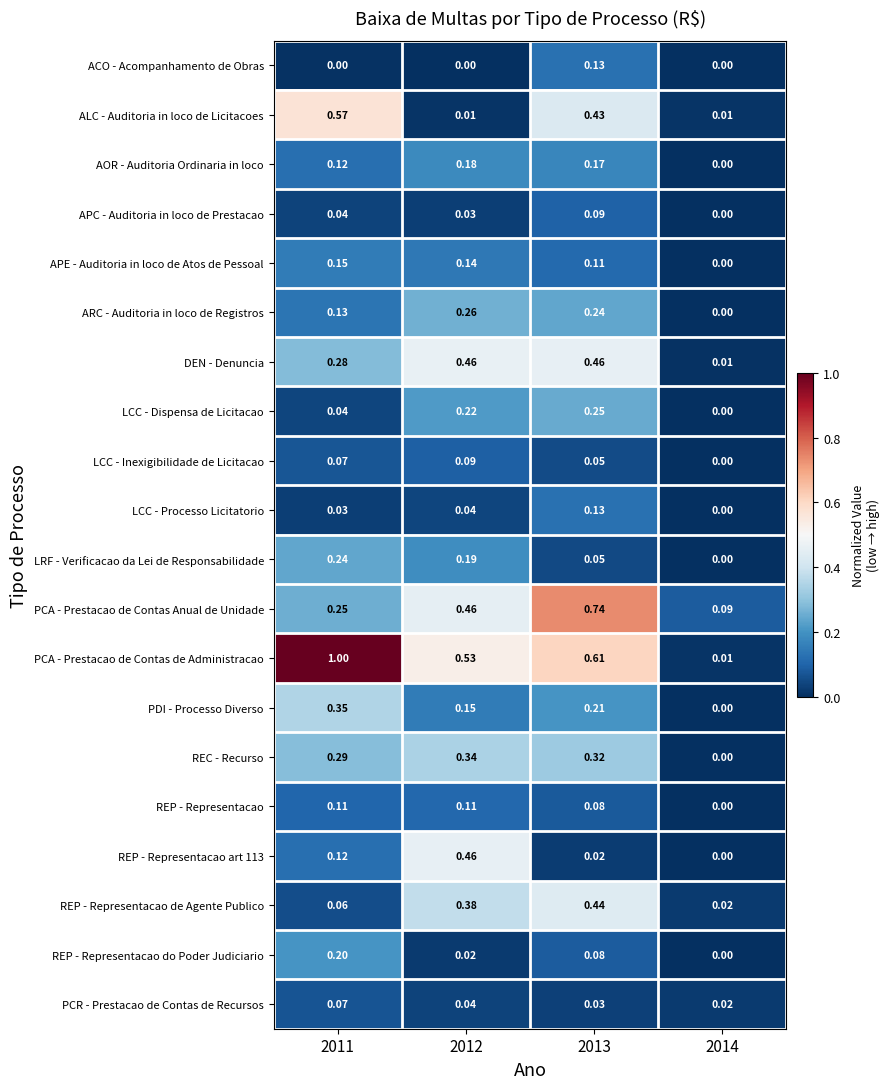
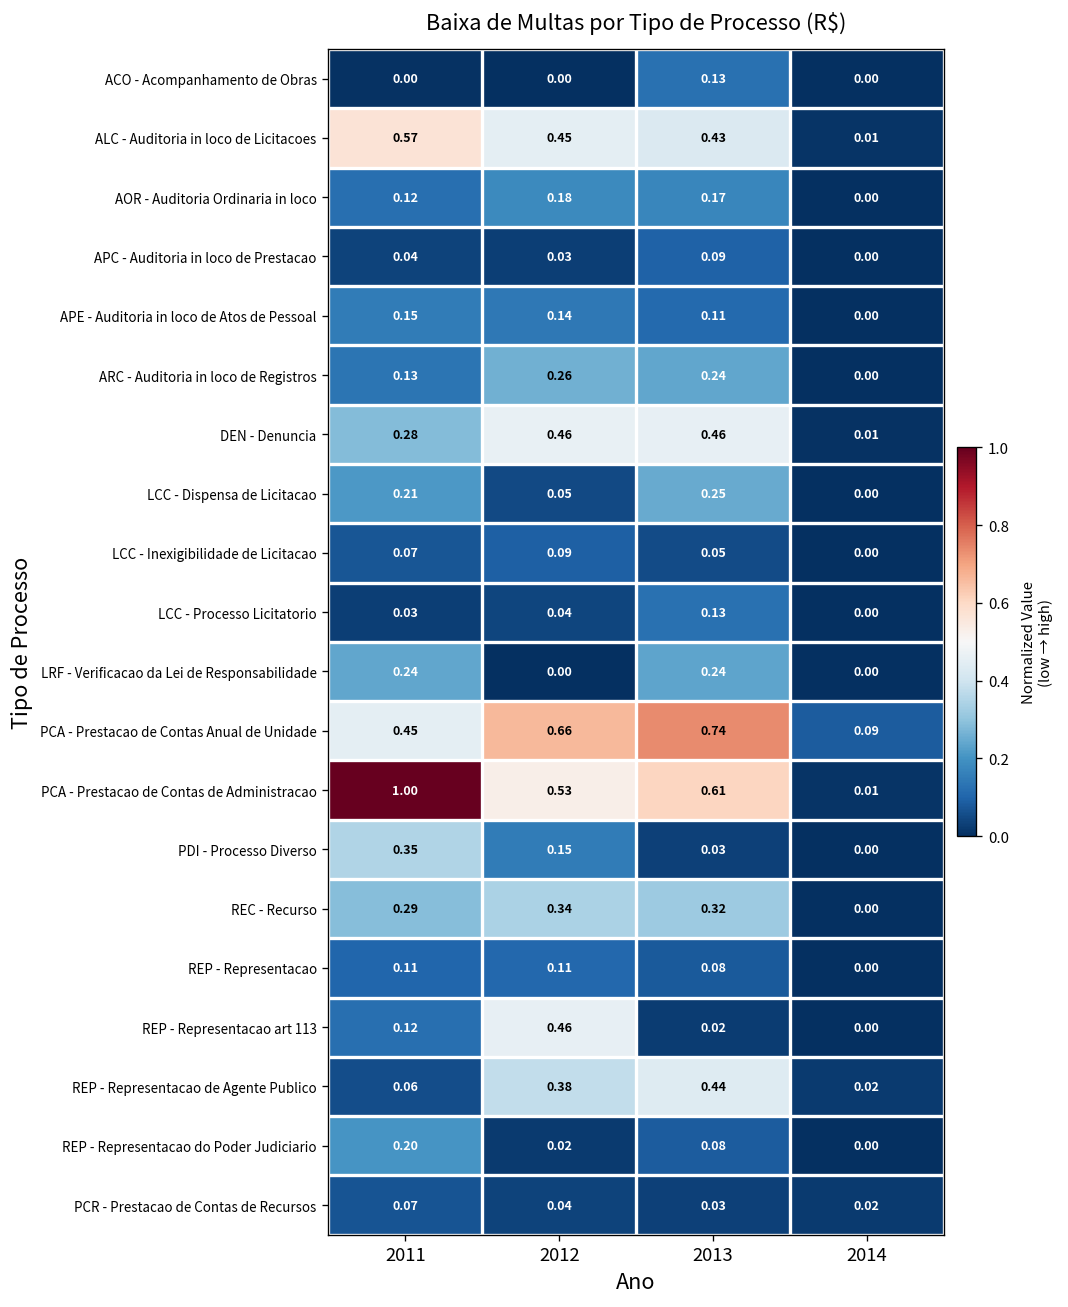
ALC - Auditoria in loco de Licitacoes, 2012: 0.01 -> 0.45
LCC - Dispensa de Licitacao, 2011: 0.04 -> 0.21
LCC - Dispensa de Licitacao, 2012: 0.22 -> 0.05
LRF - Verificacao da Lei de Responsabilidade, 2012: 0.19 -> 0.00
LRF - Verificacao da Lei de Responsabilidade, 2013: 0.05 -> 0.24
PCA - Prestacao de Contas Anual de Unidade, 2011: 0.25 -> 0.45
PCA - Prestacao de Contas Anual de Unidade, 2012: 0.46 -> 0.66
PDI - Processo Diverso, 2013: 0.21 -> 0.03
